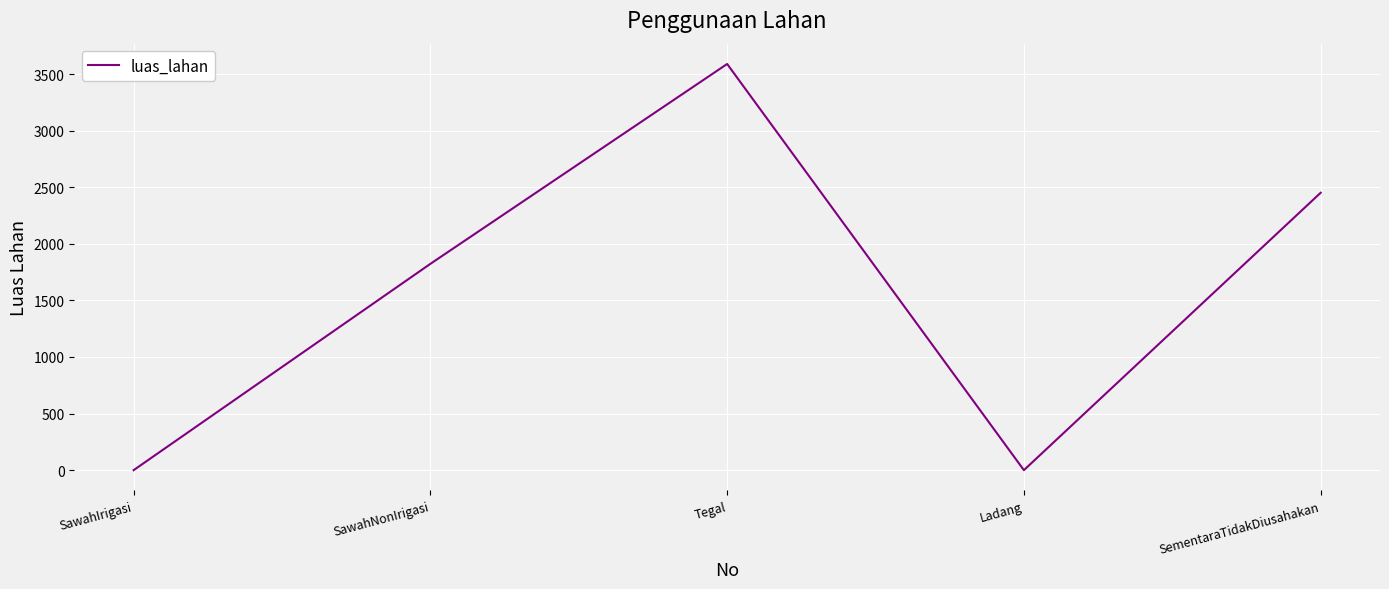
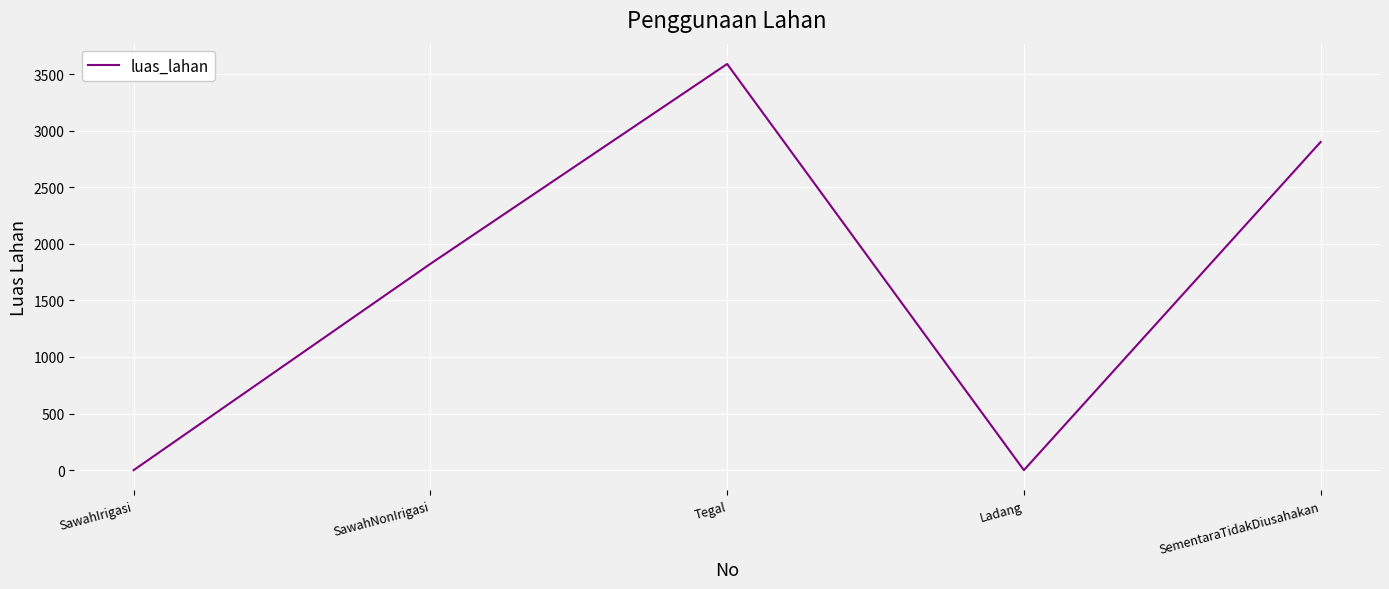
SementaraTidakDiusahakan: 2450 -> 2900
